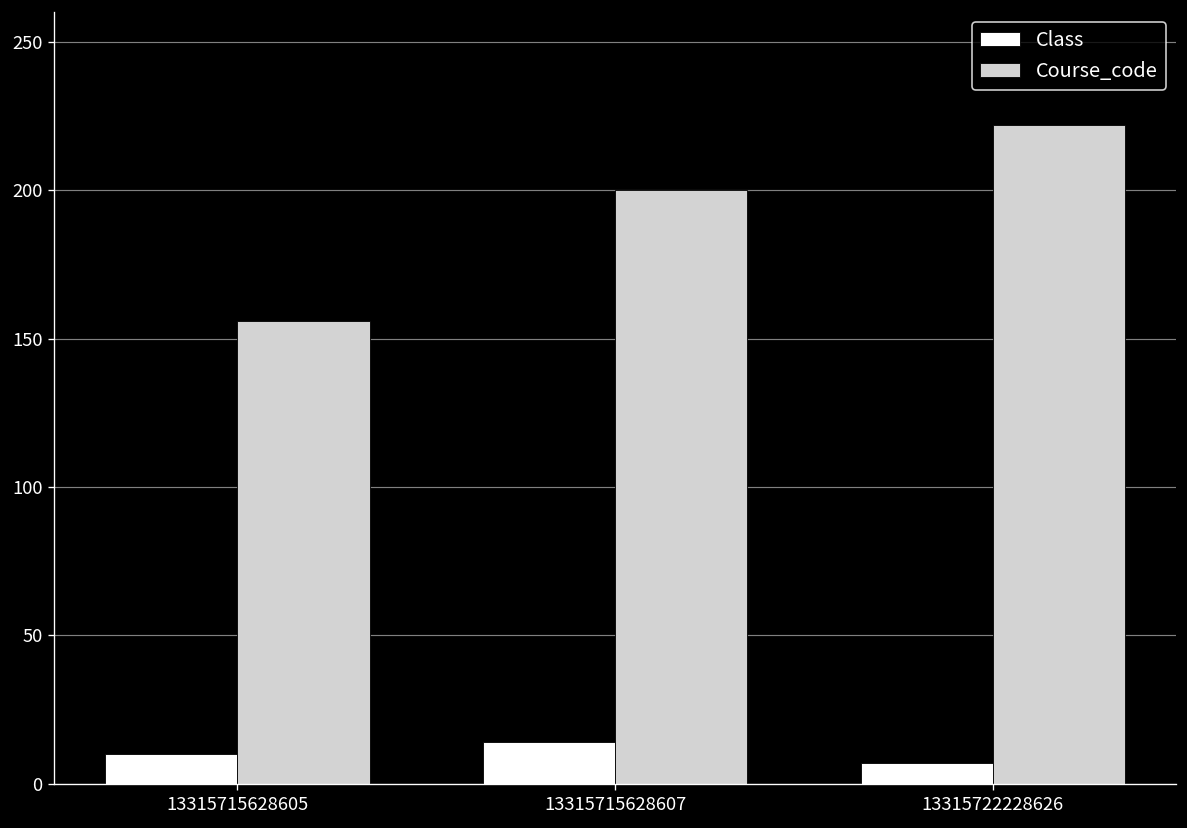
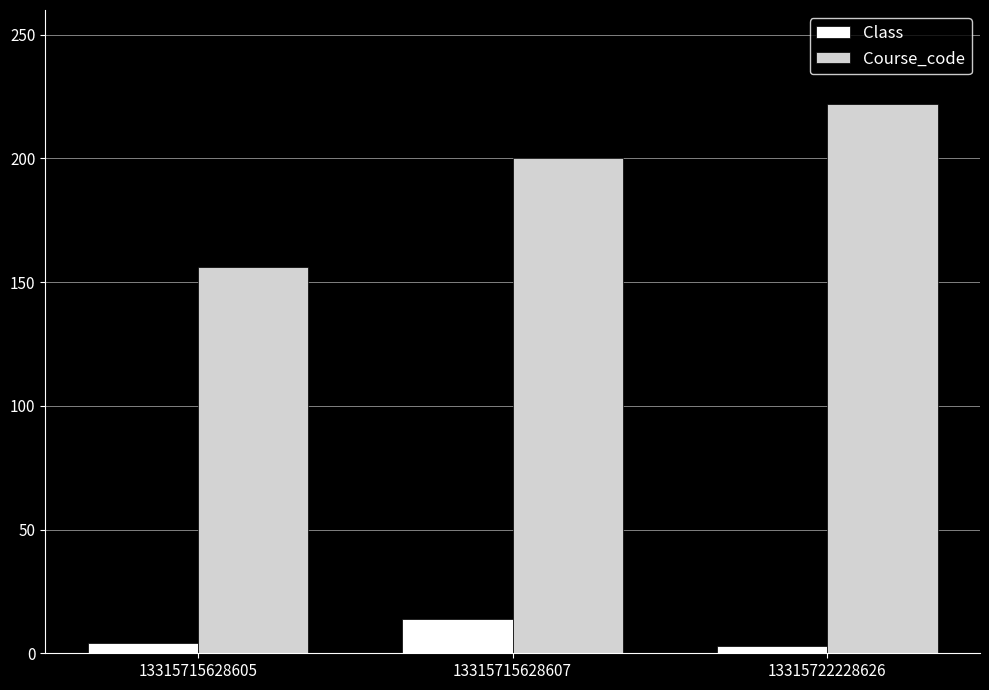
Class, 13315715628605: 10 -> 4
Class, 13315722228626: 7 -> 3
